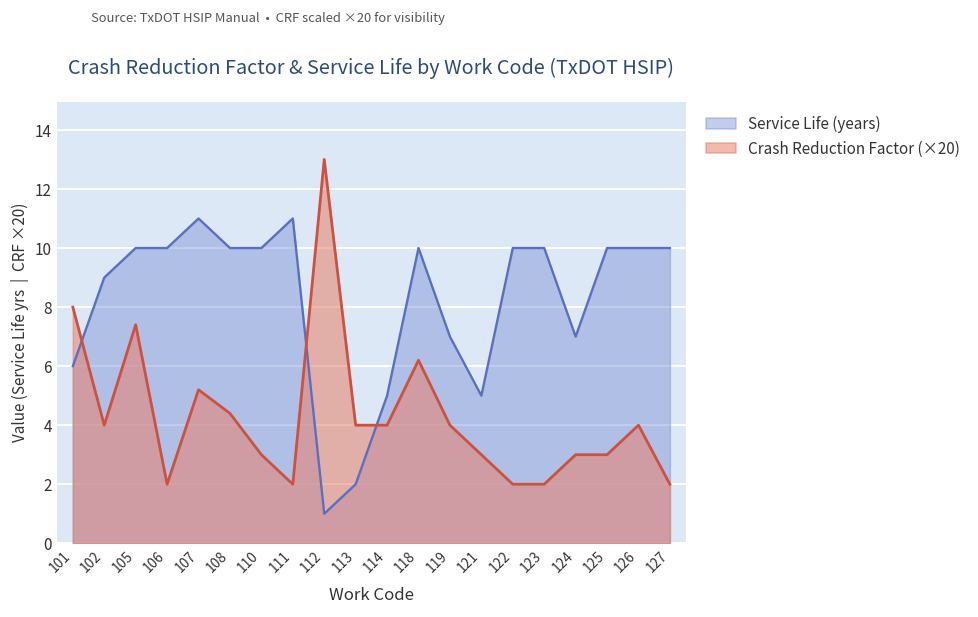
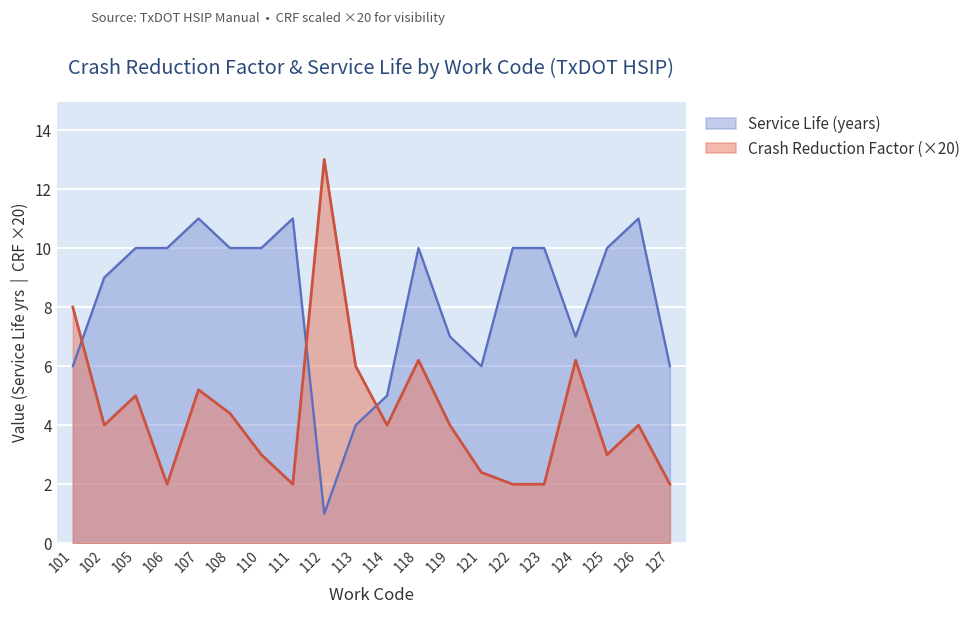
Crash Reduction Factor (×20), 105: 7.4 -> 5.0
Service Life (years), 113: 2 -> 4
Crash Reduction Factor (×20), 113: 4.0 -> 6.0
Service Life (years), 121: 5 -> 6
Crash Reduction Factor (×20), 121: 3.0 -> 2.4
Crash Reduction Factor (×20), 124: 3.0 -> 6.2
Service Life (years), 126: 10 -> 11
Service Life (years), 127: 10 -> 6
